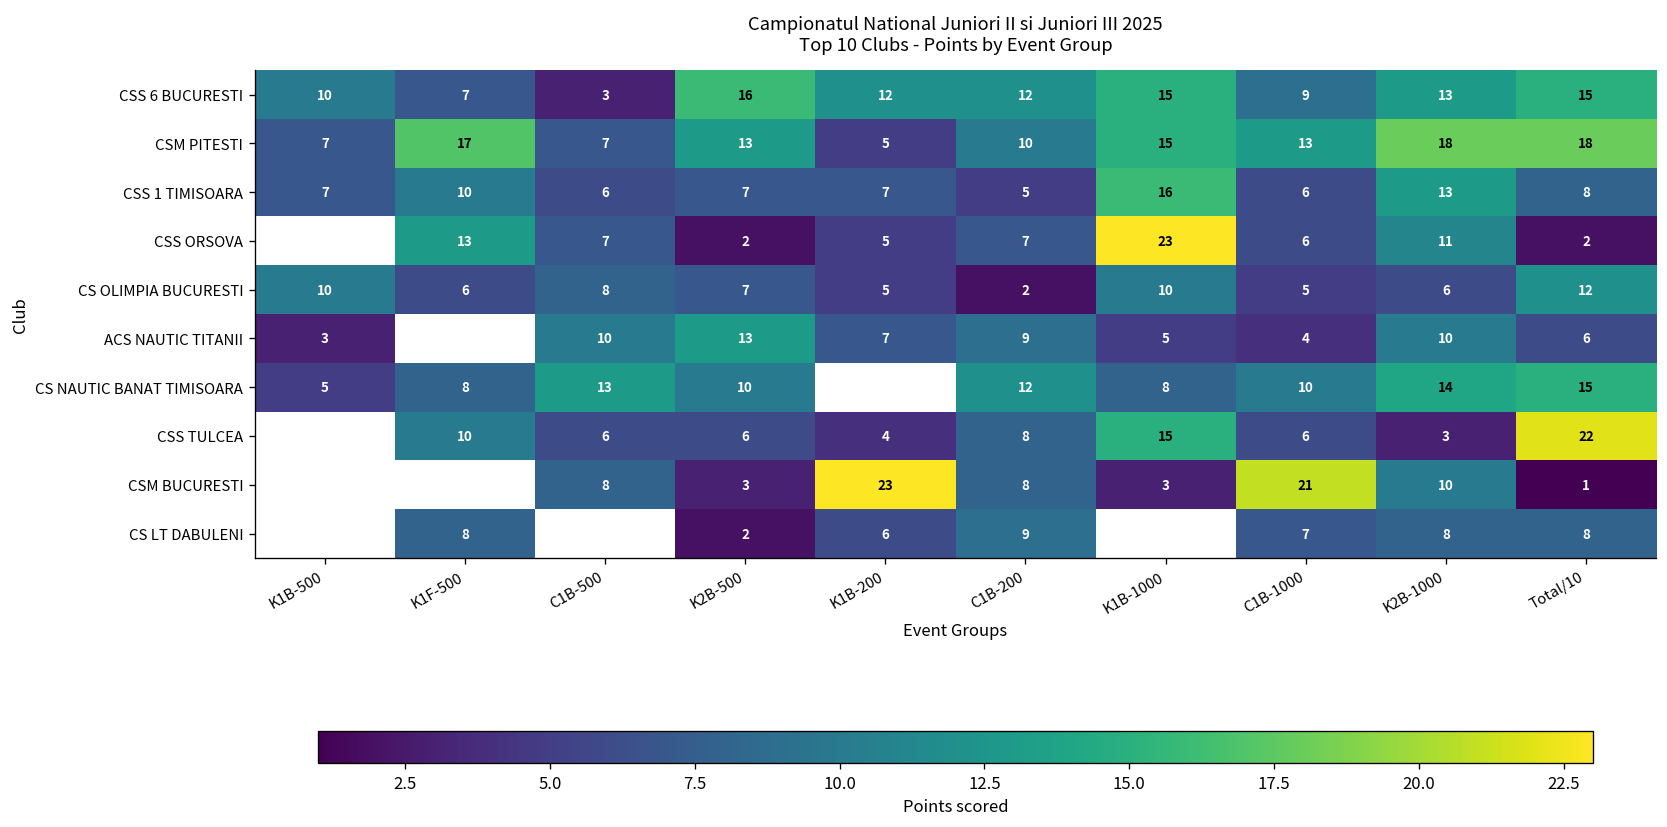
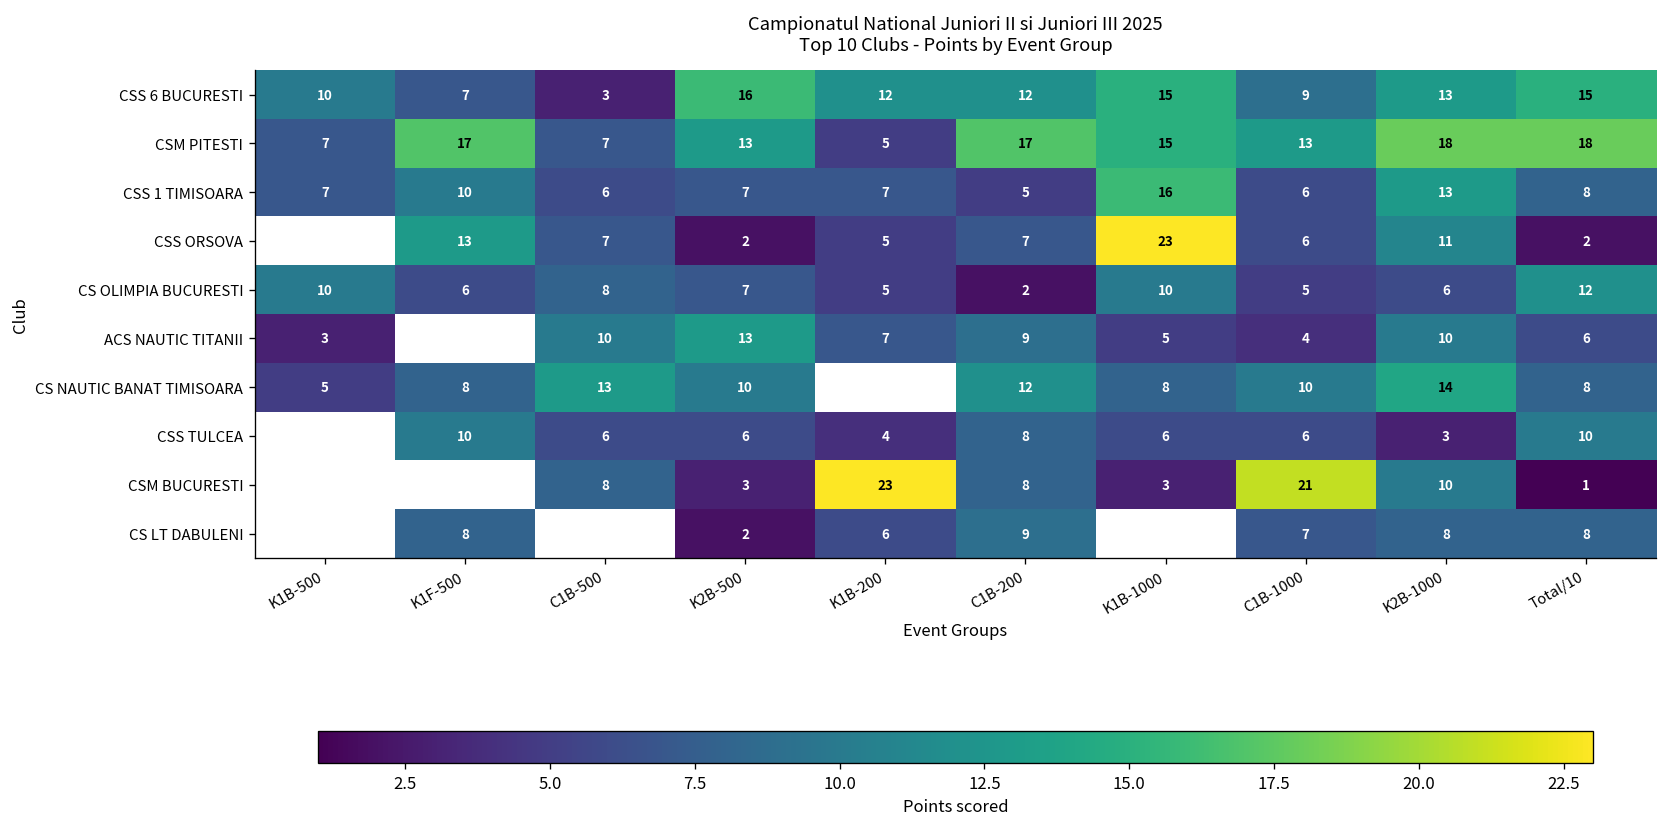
CSM PITESTI, C1B-200: 10 -> 17
CS NAUTIC BANAT TIMISOARA, Total/10: 15 -> 8
CSS TULCEA, K1B-1000: 15 -> 6
CSS TULCEA, Total/10: 22 -> 10
